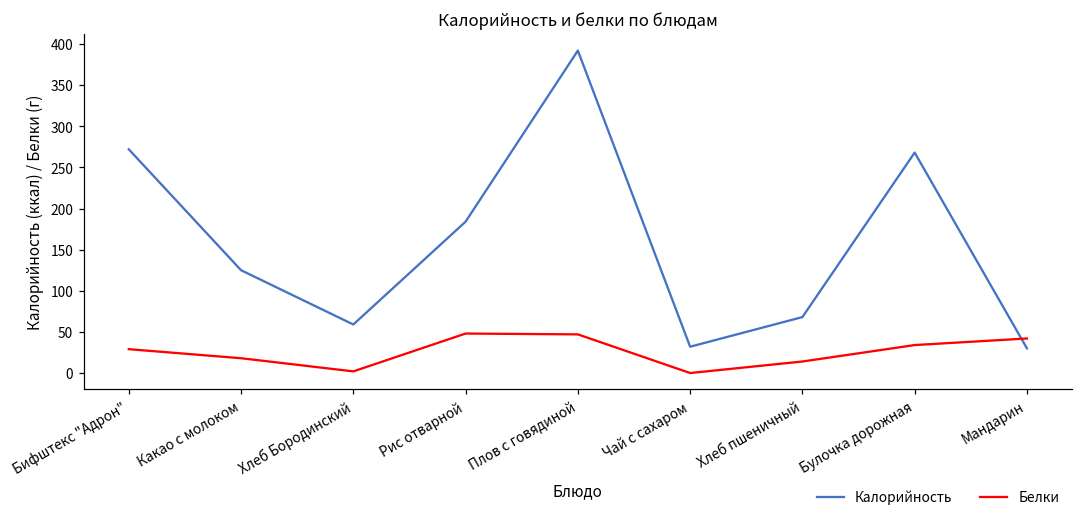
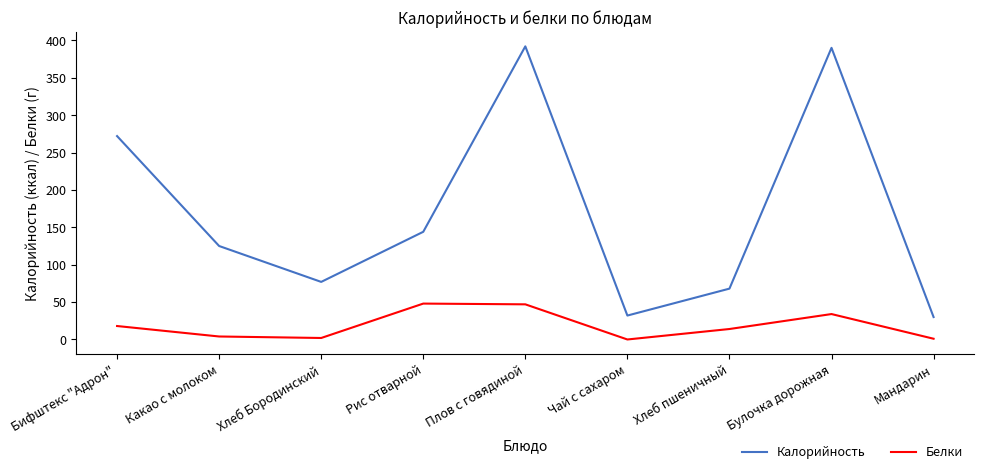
Белки, Бифштекс "Адрон": 30 -> 20
Белки, Какао с молоком: 20 -> 0
Калорийность, Хлеб Бородинский: 60 -> 80
Калорийность, Рис отварной: 180 -> 140
Калорийность, Булочка дорожная: 270 -> 390
Белки, Мандарин: 40 -> 0
